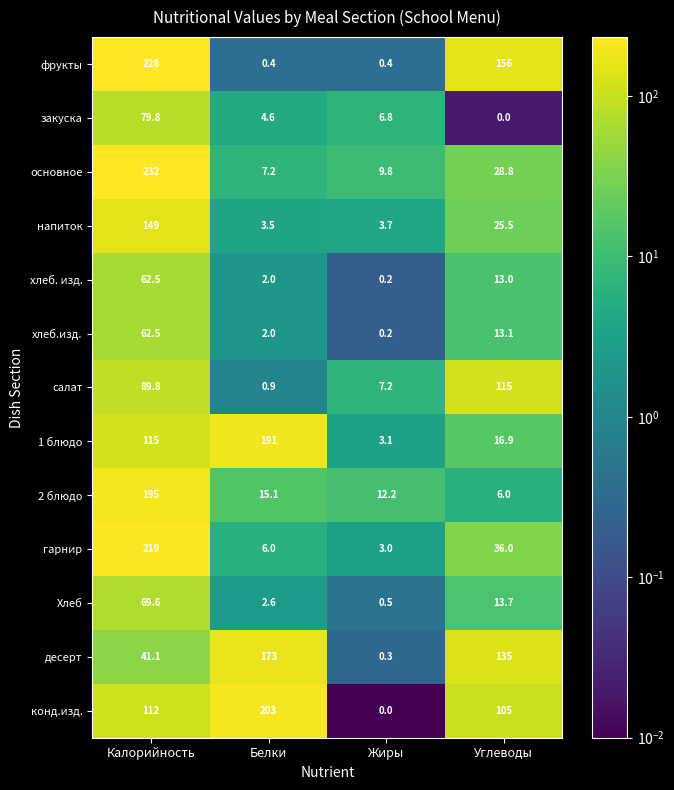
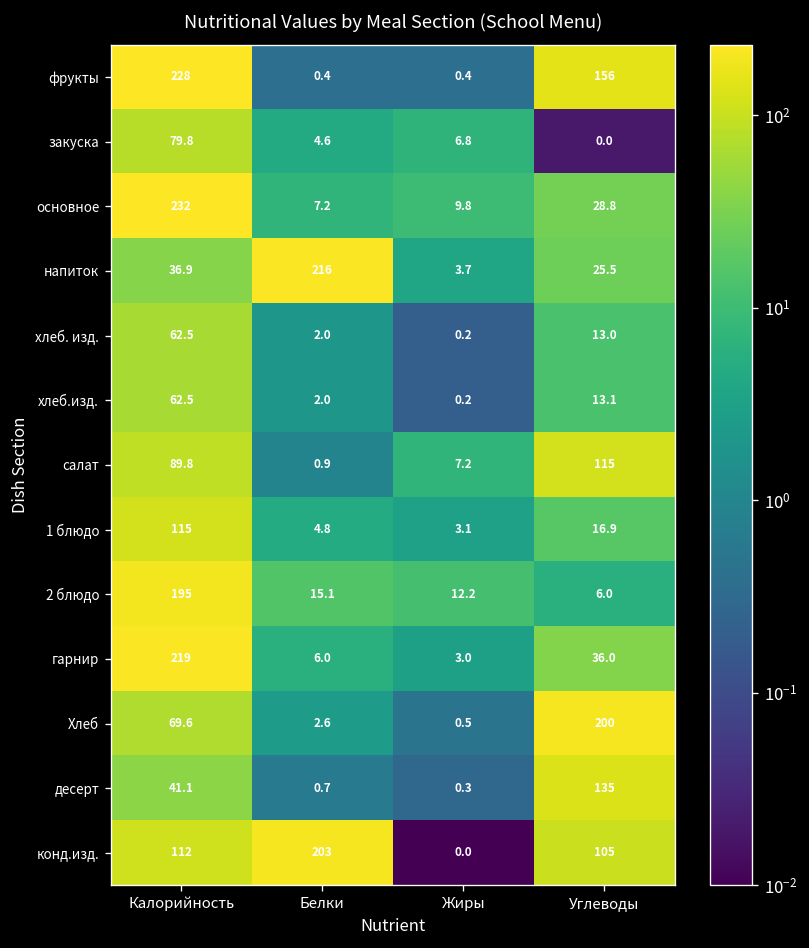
напиток, Калорийность: 149 -> 36.9
напиток, Белки: 3.5 -> 216
1 блюдо, Белки: 191 -> 4.8
Хлеб, Углеводы: 13.7 -> 200
десерт, Белки: 173 -> 0.7
